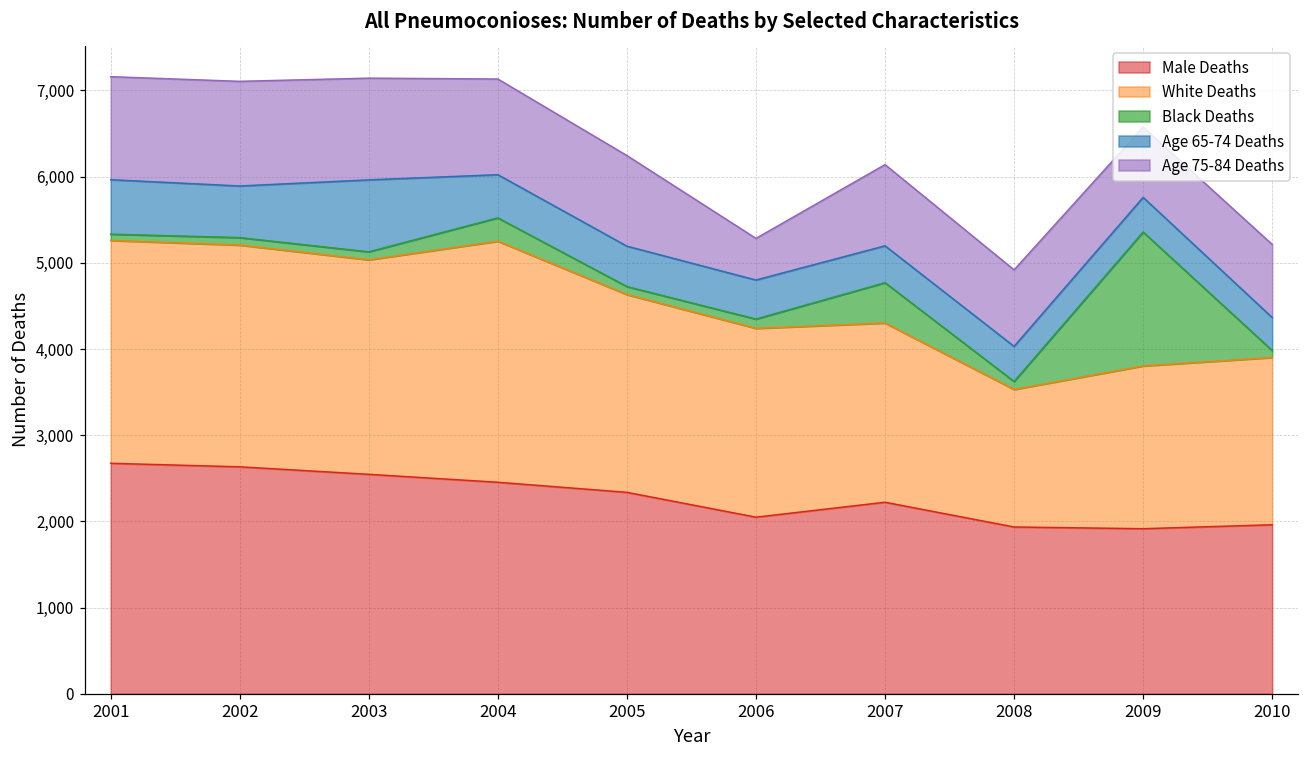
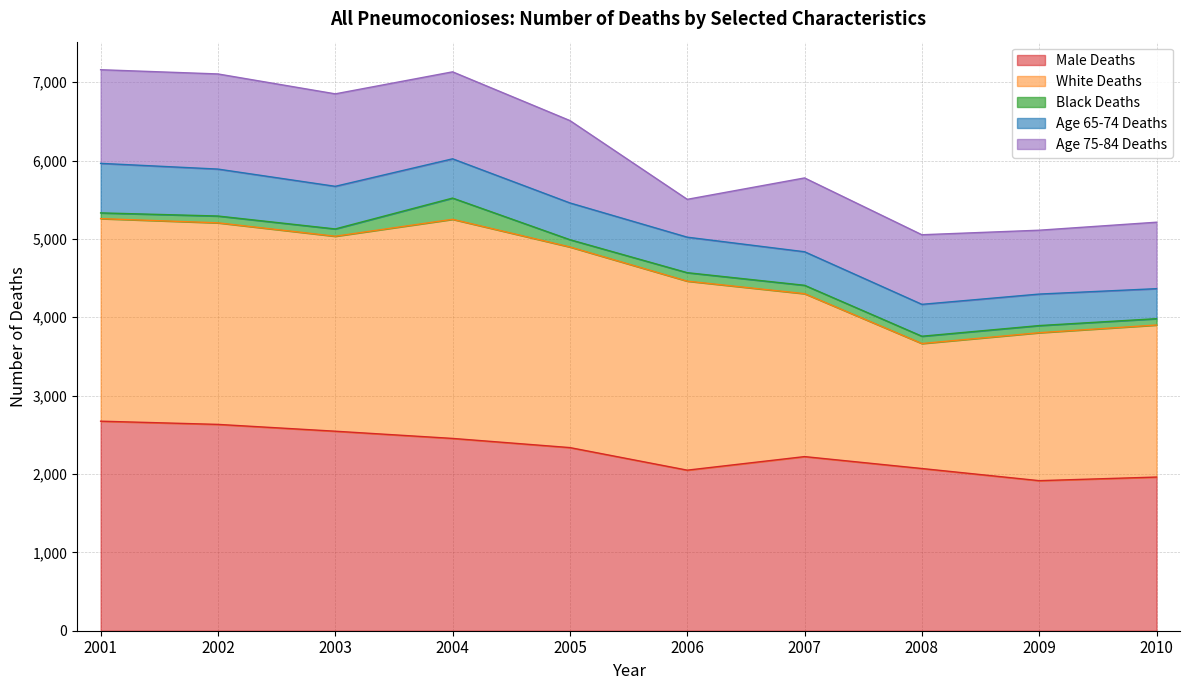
Age 65-74 Deaths, 2003: 800 -> 500
White Deaths, 2005: 2,300 -> 2,600
White Deaths, 2006: 2,200 -> 2,400
Black Deaths, 2007: 500 -> 100
Male Deaths, 2008: 1,900 -> 2,100
Black Deaths, 2009: 1,600 -> 100
